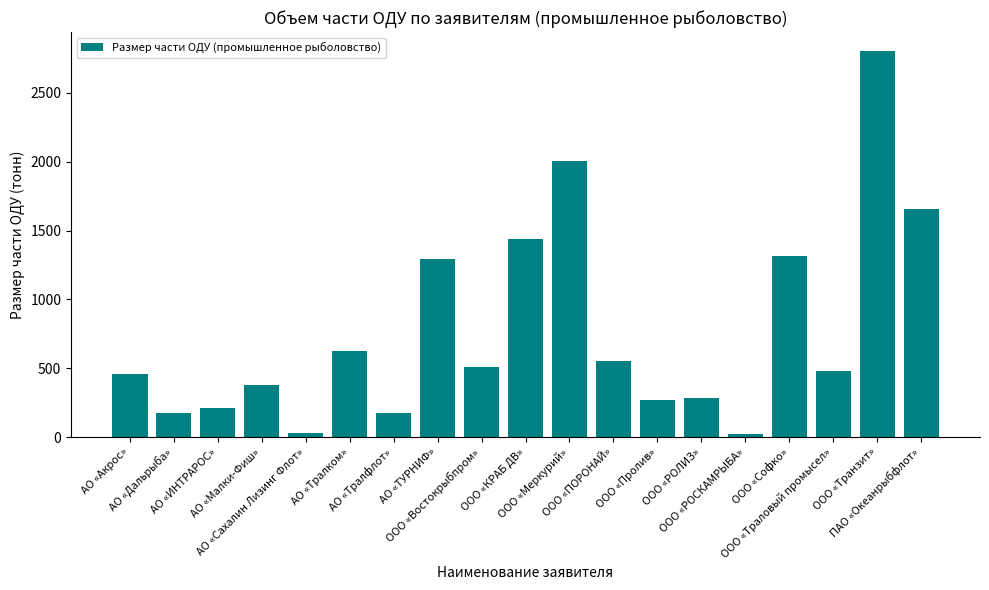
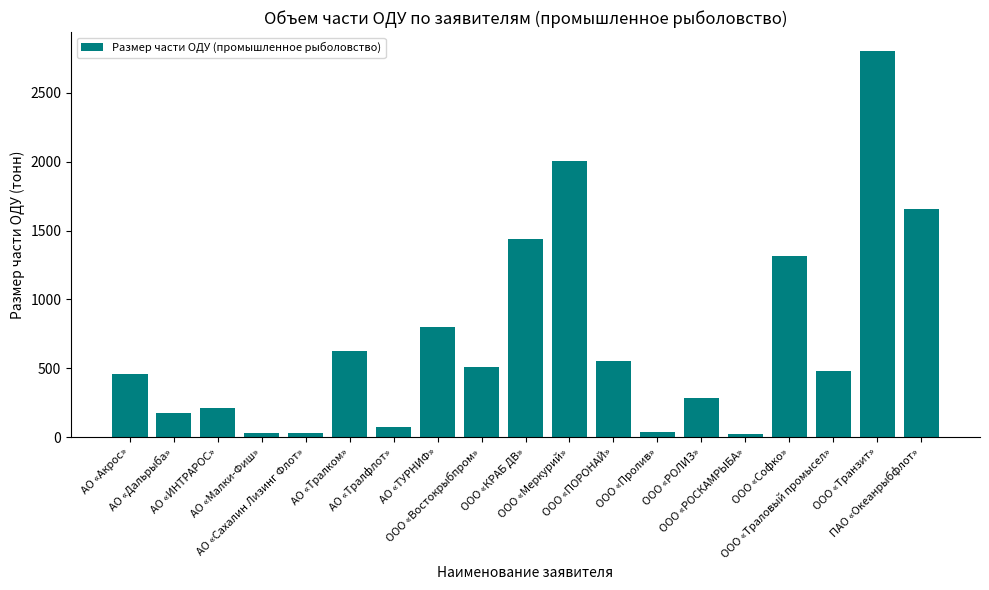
АО «Малки-Фиш»: 380 -> 30
АО «Тралфлот»: 170 -> 70
АО «ТУРНИФ»: 1290 -> 800
ООО «Пролив»: 270 -> 40
